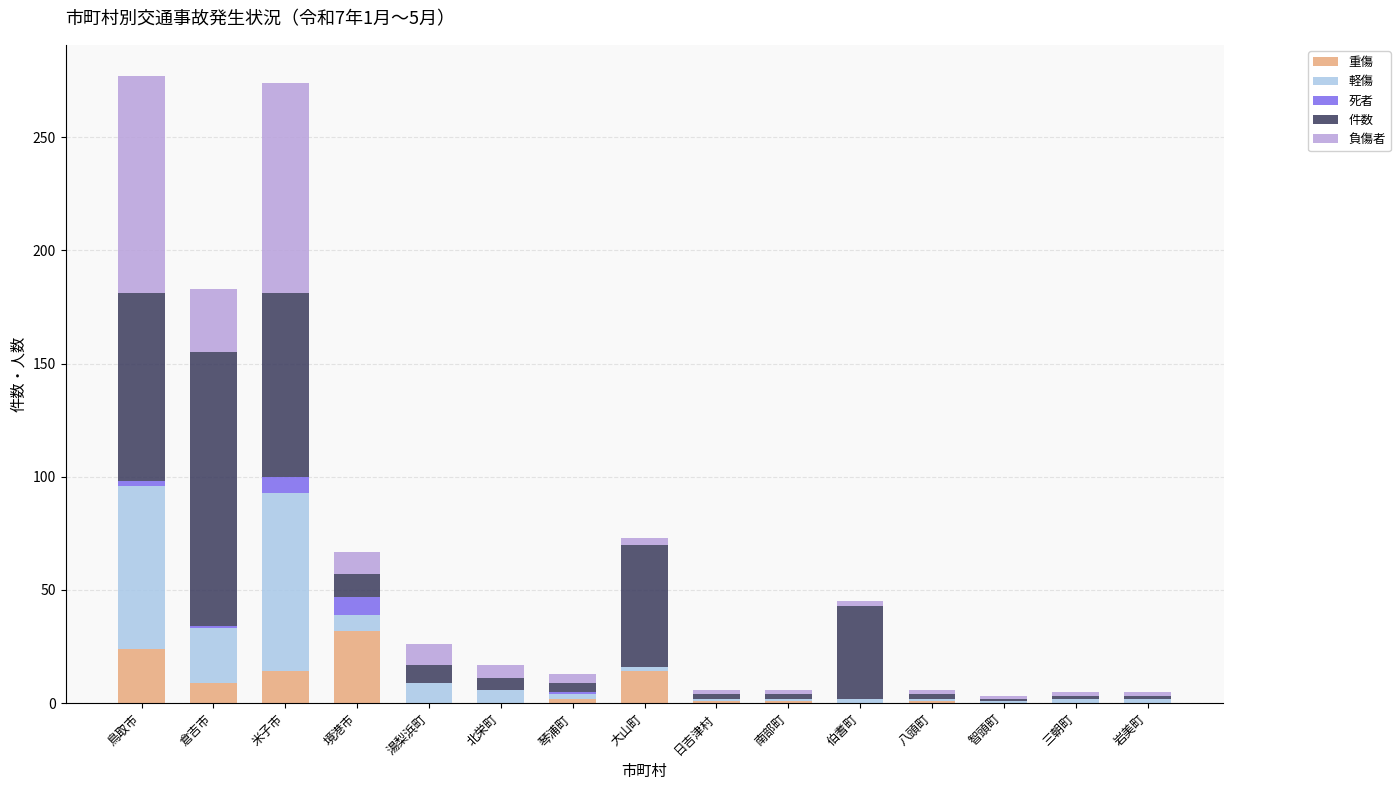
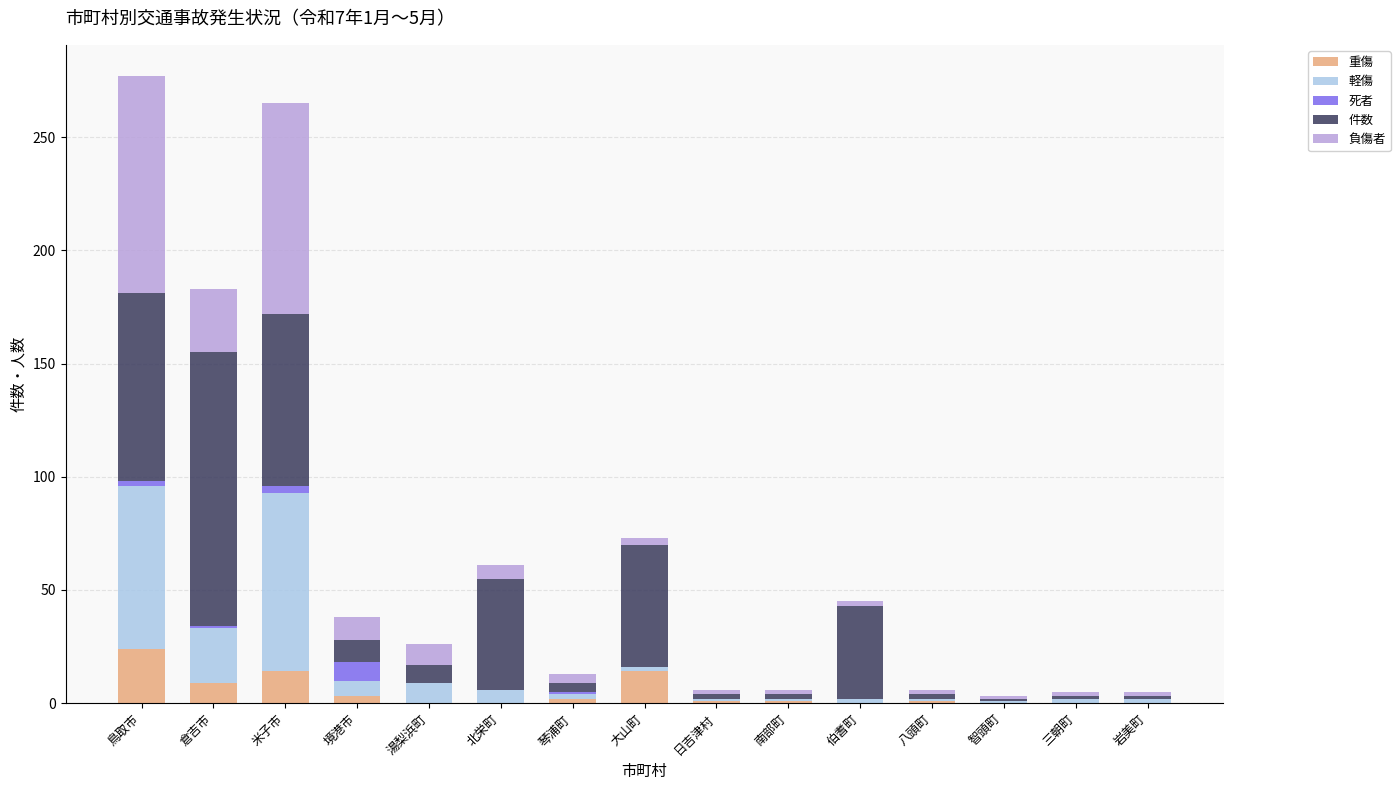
死者, 米子市: 7 -> 3
件数, 米子市: 81 -> 76
重傷, 境港市: 32 -> 3
件数, 北栄町: 5 -> 49
